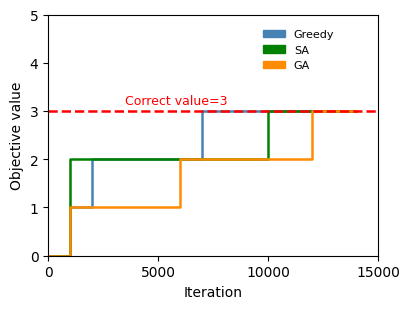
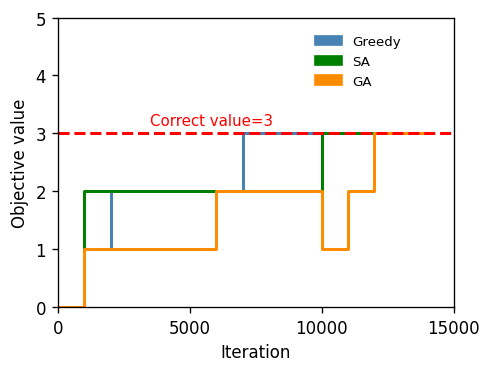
GA, 10000: 2 -> 1
